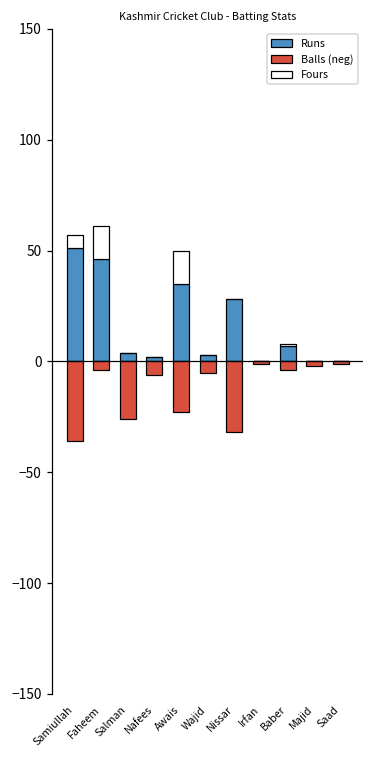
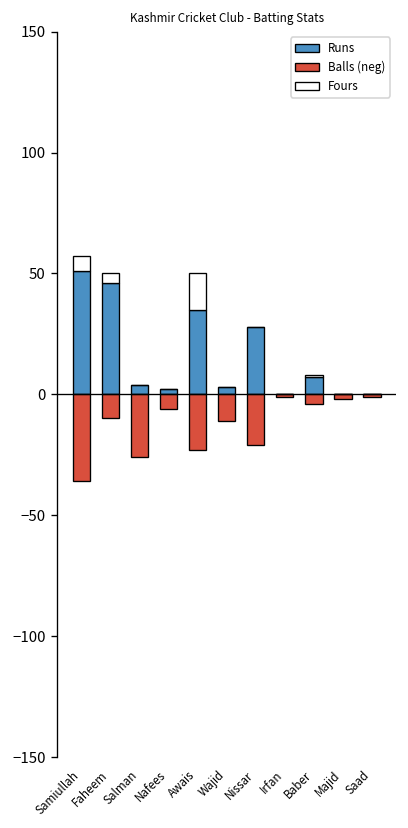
Balls (neg), Faheem: -4 -> -10
Fours, Faheem: 15 -> 4
Balls (neg), Wajid: -5 -> -11
Balls (neg), Nissar: -32 -> -21
